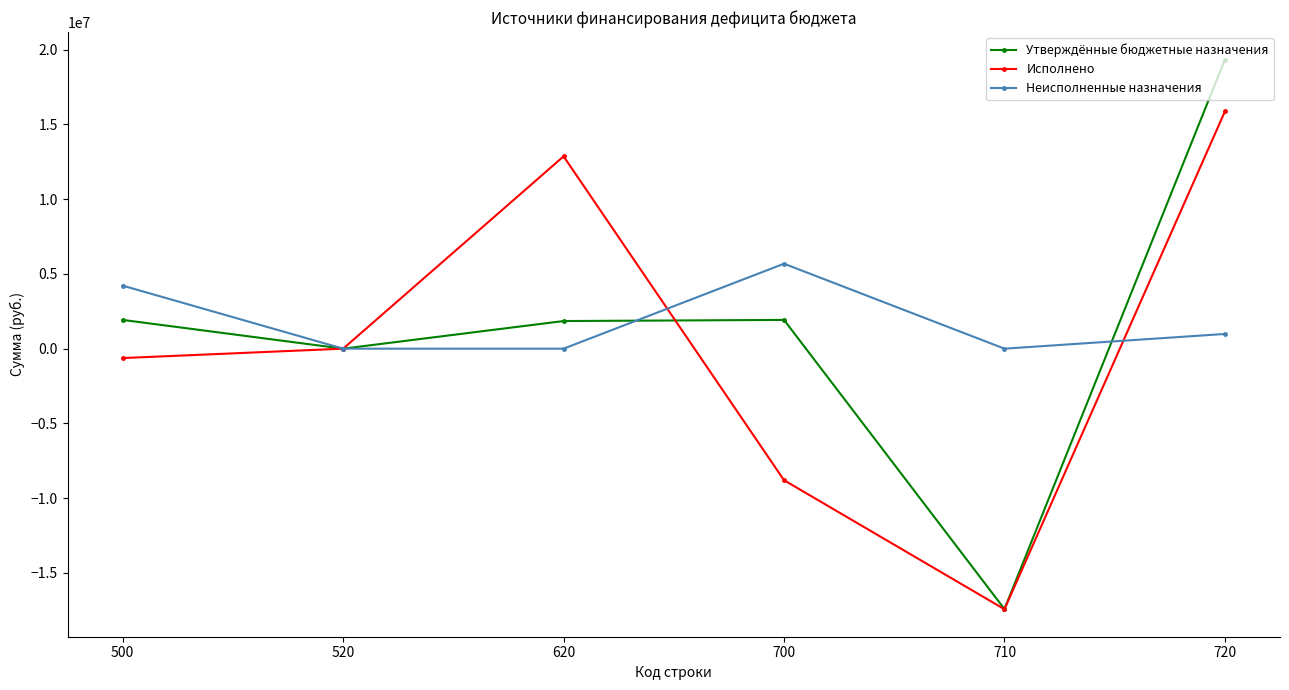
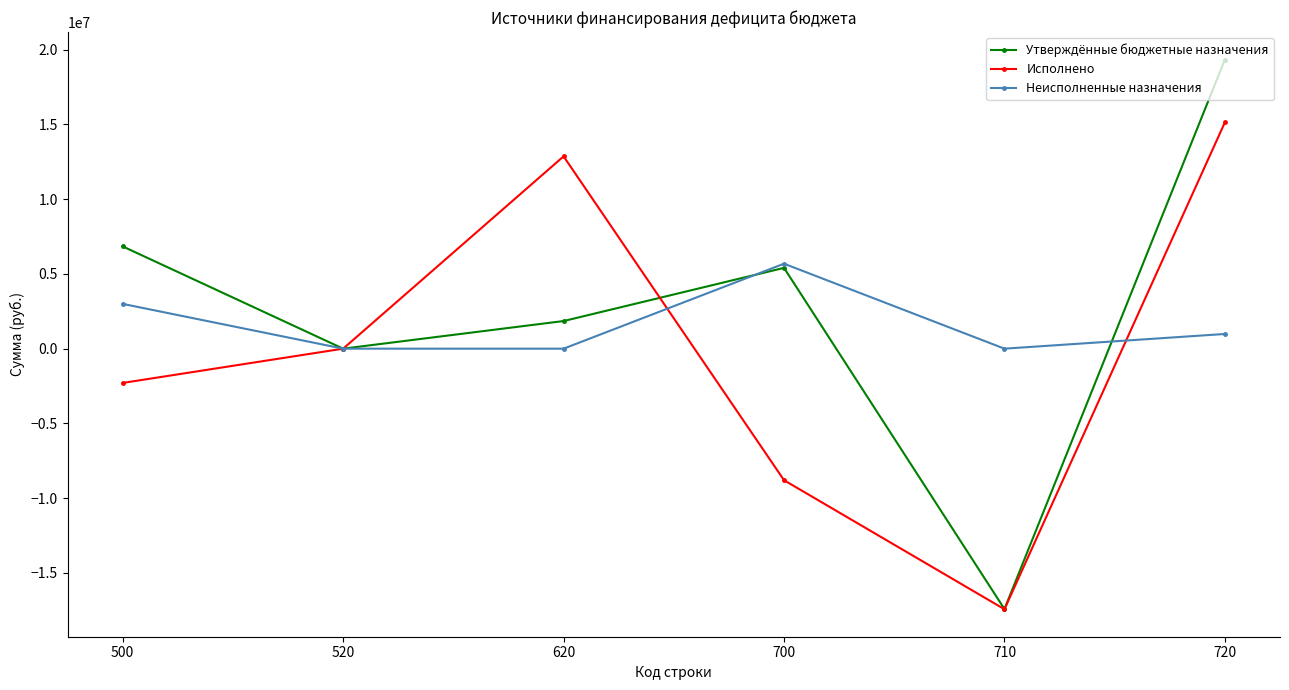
Утверждённые бюджетные назначения, 500: 1900000 -> 6800000
Исполнено, 500: -600000 -> -2300000
Неисполненные назначения, 500: 4200000 -> 3000000
Утверждённые бюджетные назначения, 700: 1900000 -> 5400000
Исполнено, 720: 15900000 -> 15100000
